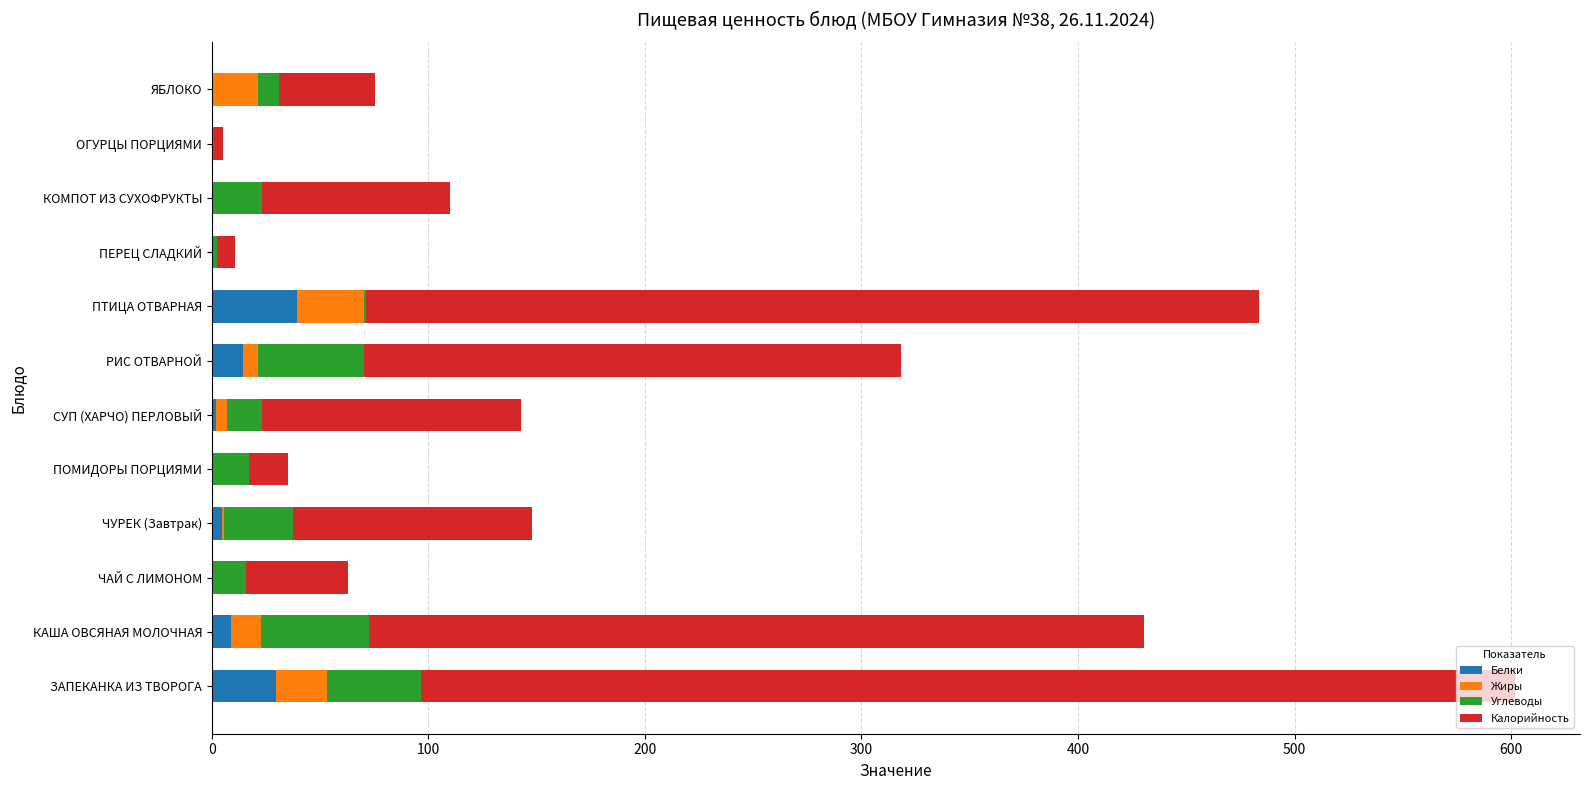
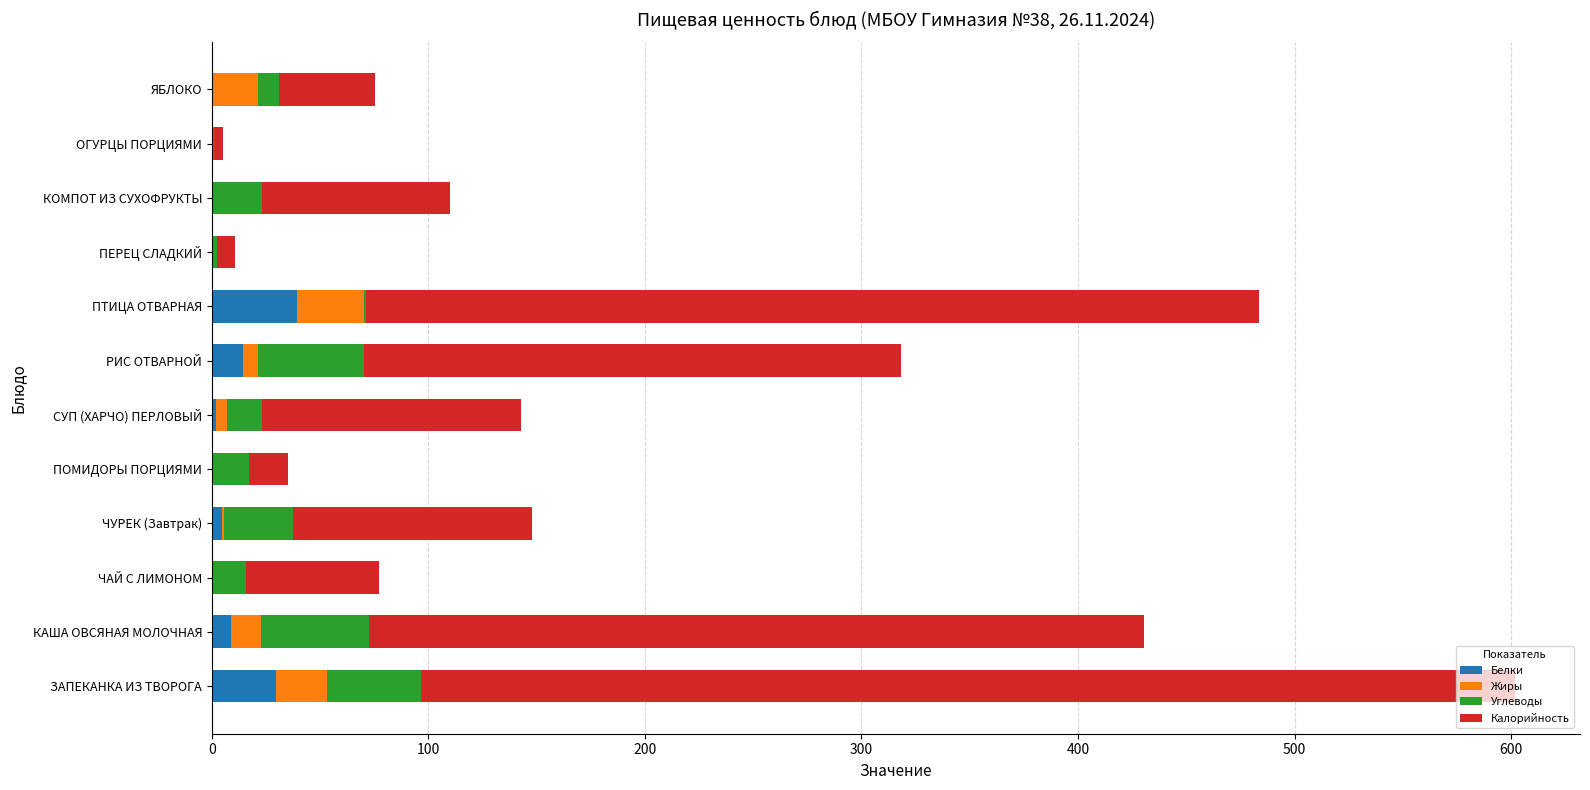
Калорийность, ЧАЙ С ЛИМОНОМ: 47 -> 61
